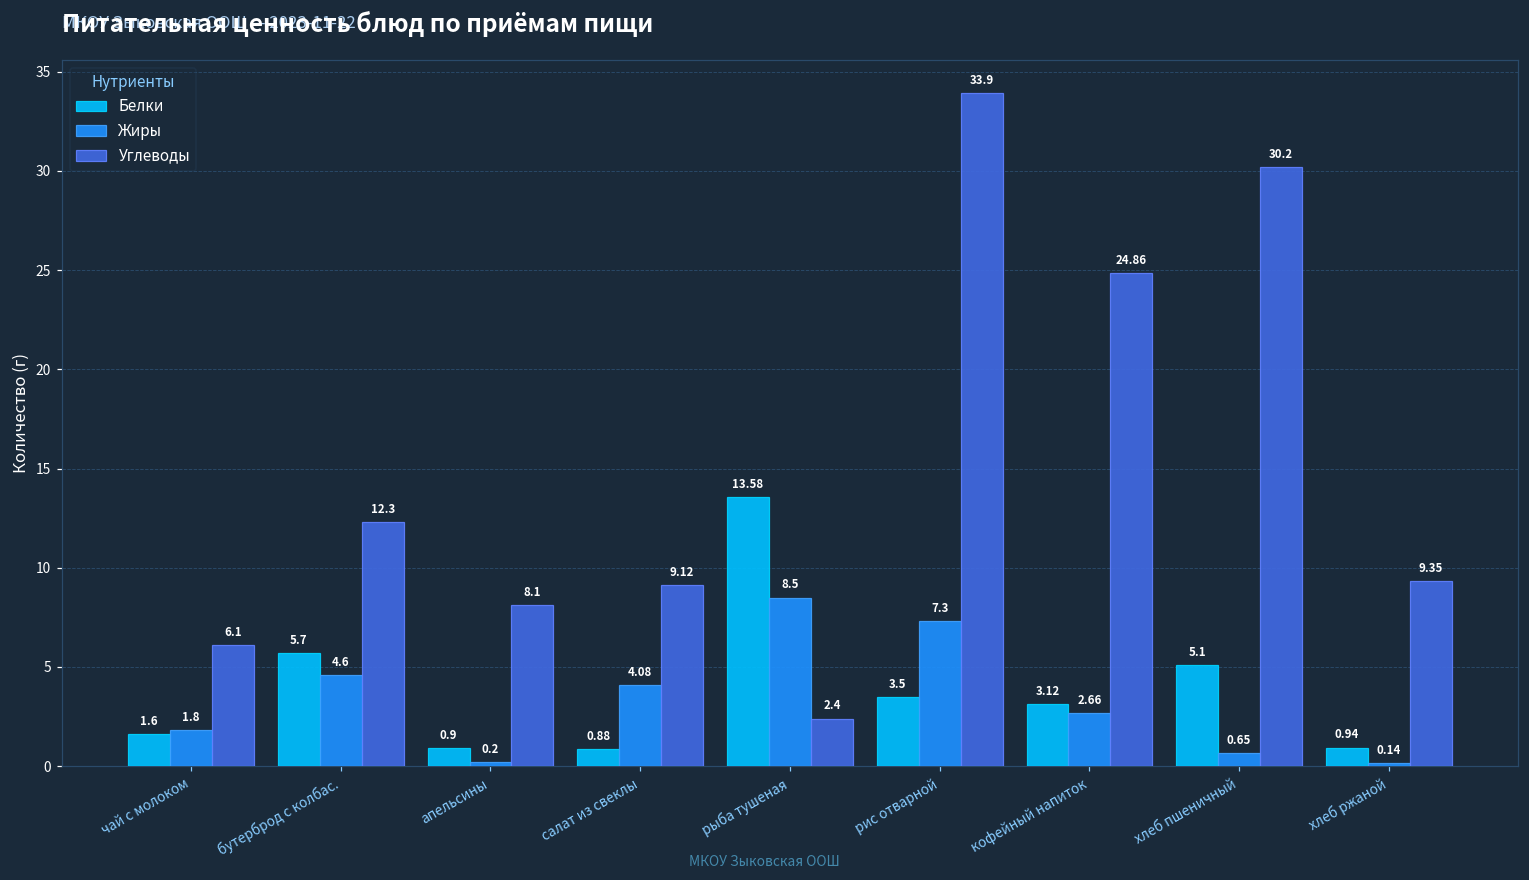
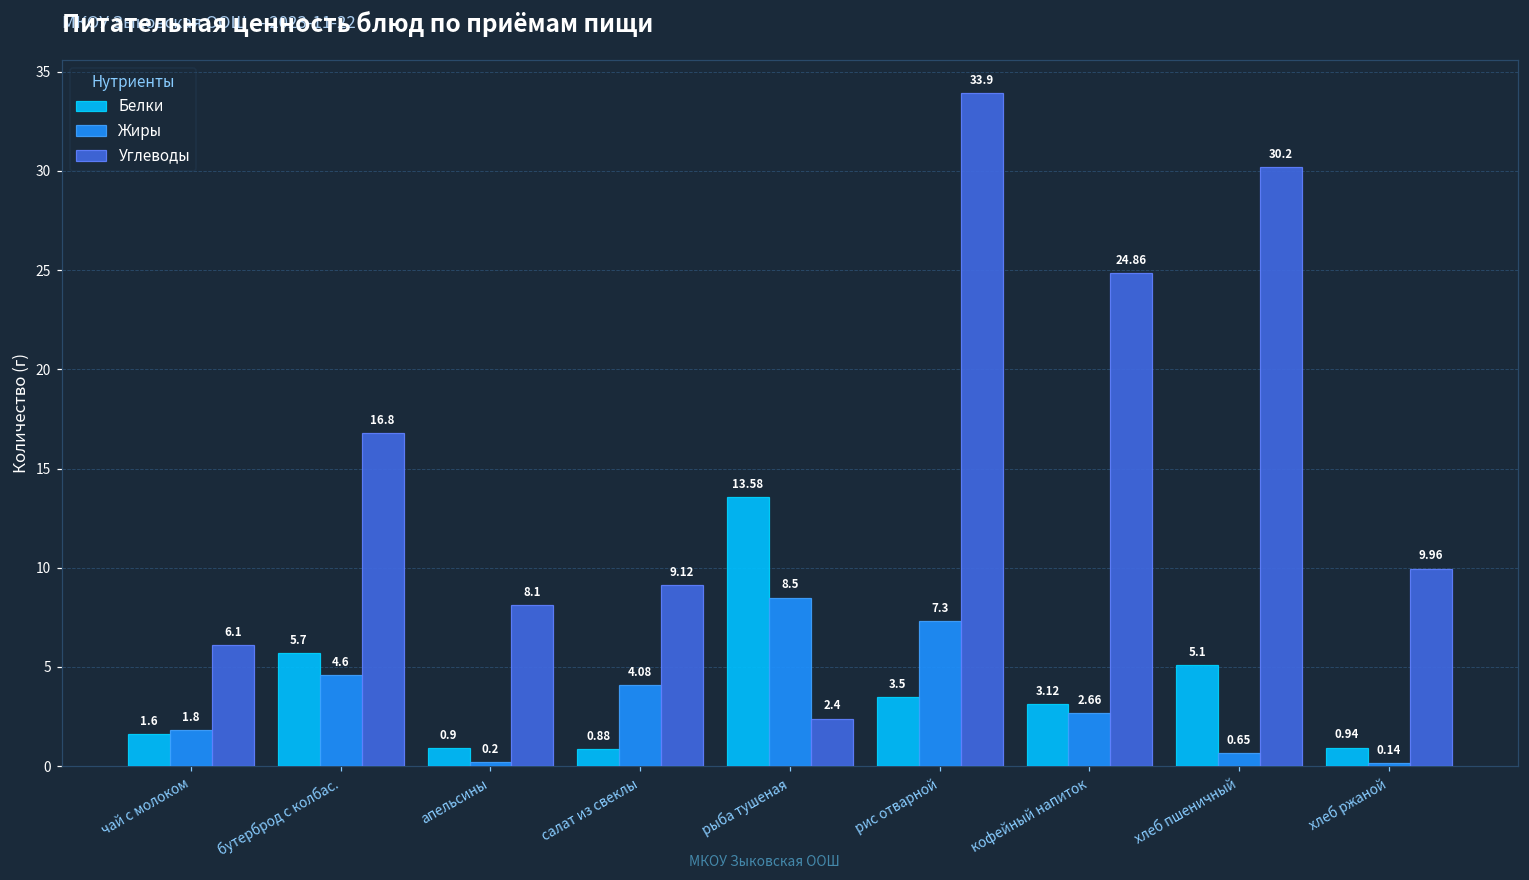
Углеводы, бутерброд с колбас.: 12.3 -> 16.8
Углеводы, хлеб ржаной: 9.35 -> 9.96
